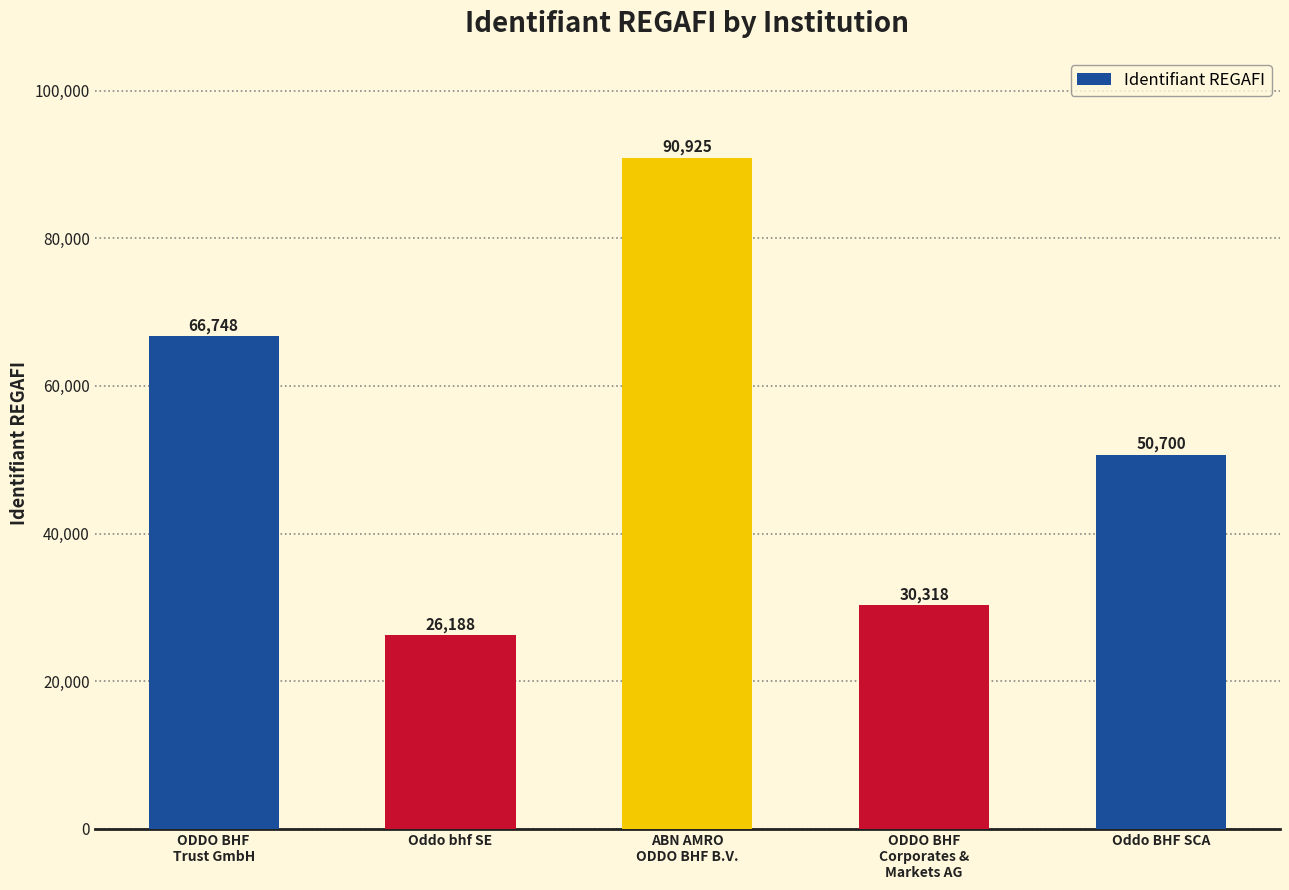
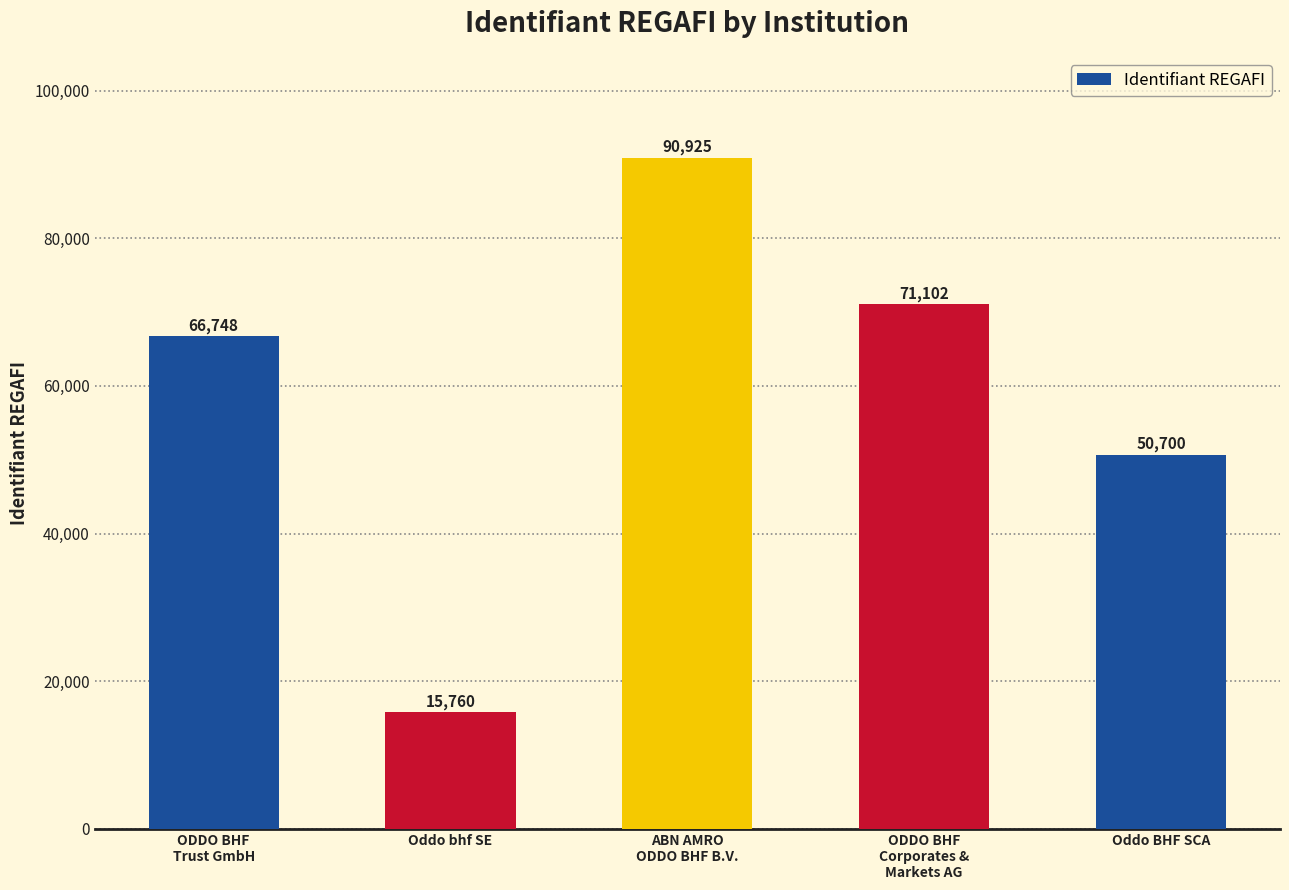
Oddo bhf SE: 26,188 -> 15,760
ODDO BHF Corporates & Markets AG: 30,318 -> 71,102
